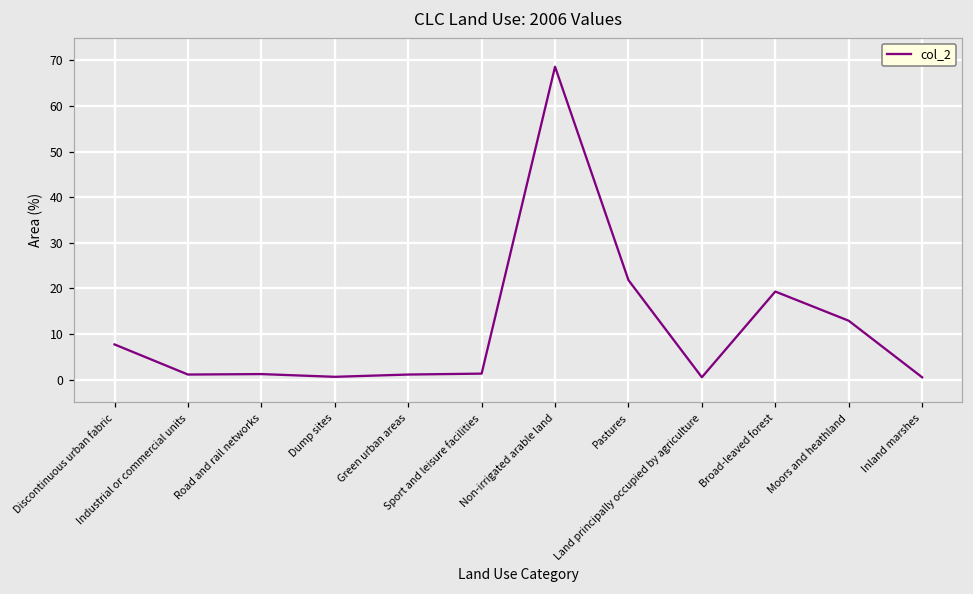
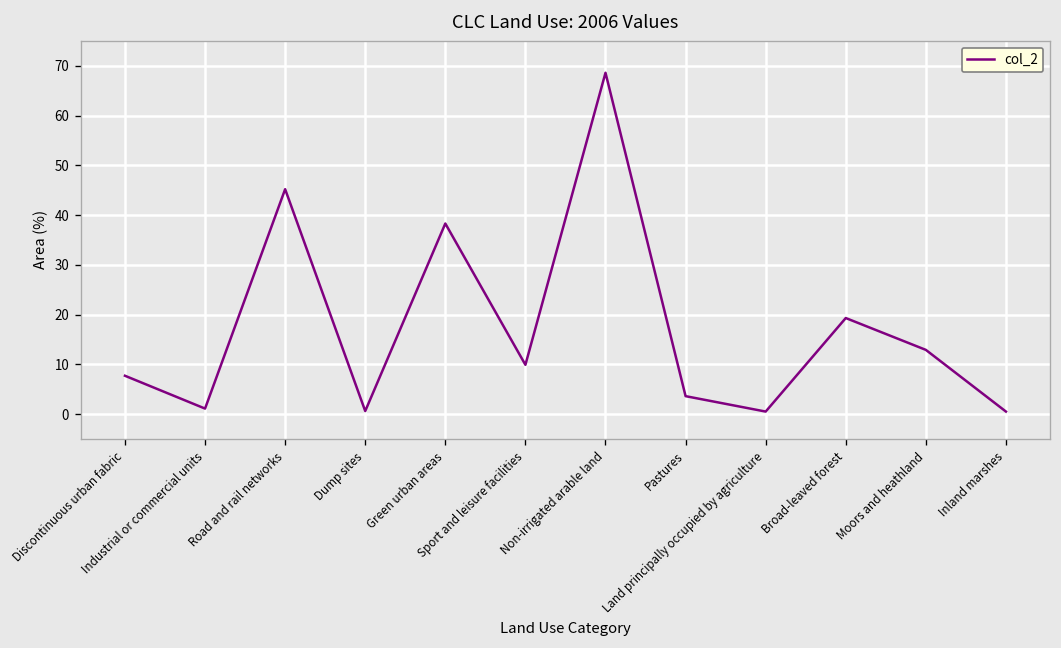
Road and rail networks: 1 -> 45
Green urban areas: 1 -> 38
Sport and leisure facilities: 1 -> 10
Pastures: 22 -> 4
